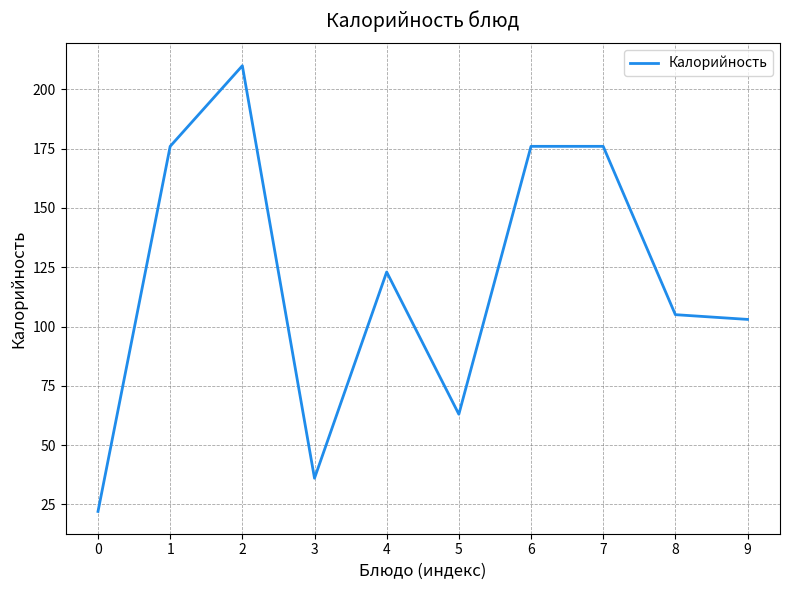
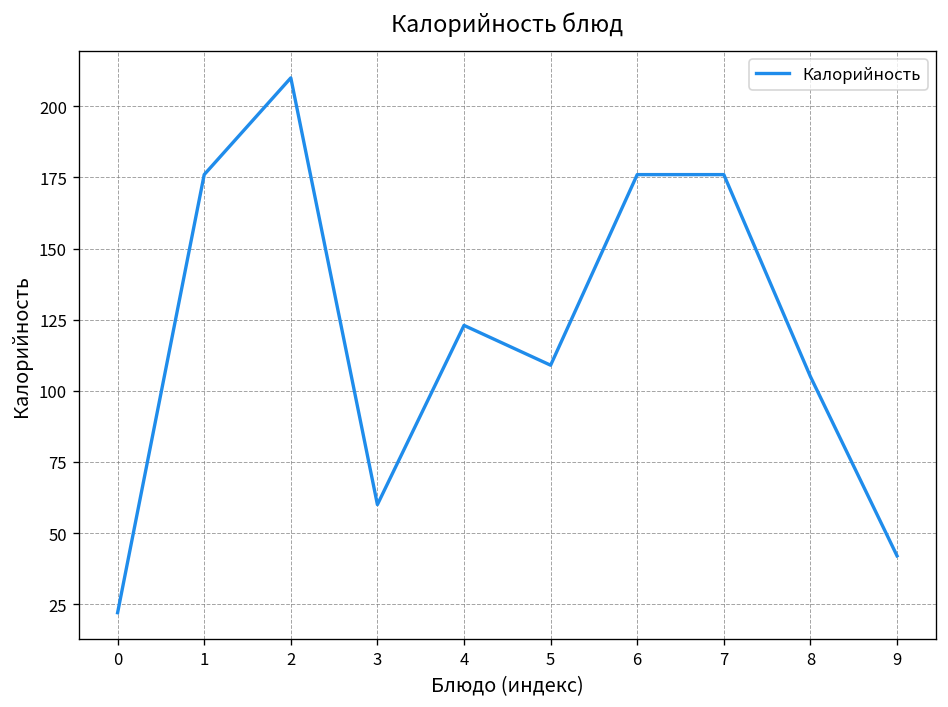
3: 36 -> 60
5: 63 -> 109
9: 103 -> 42
